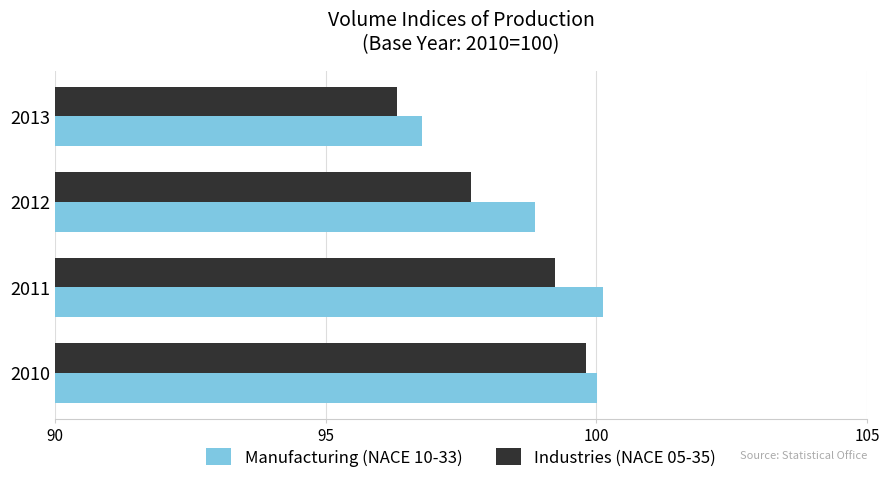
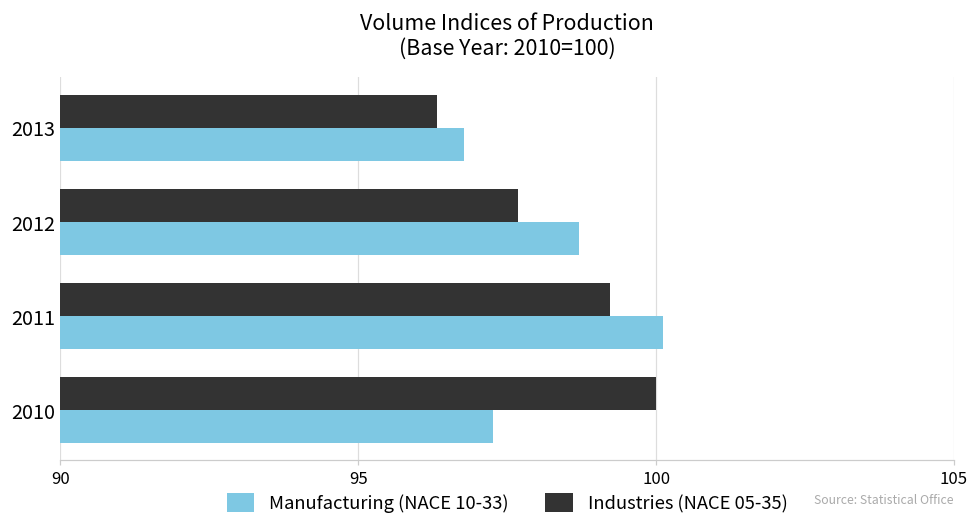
Manufacturing (NACE 10-33), 2012: 98.9 -> 98.7
Industries (NACE 05-35), 2010: 99.8 -> 100.0
Manufacturing (NACE 10-33), 2010: 100.0 -> 97.3
